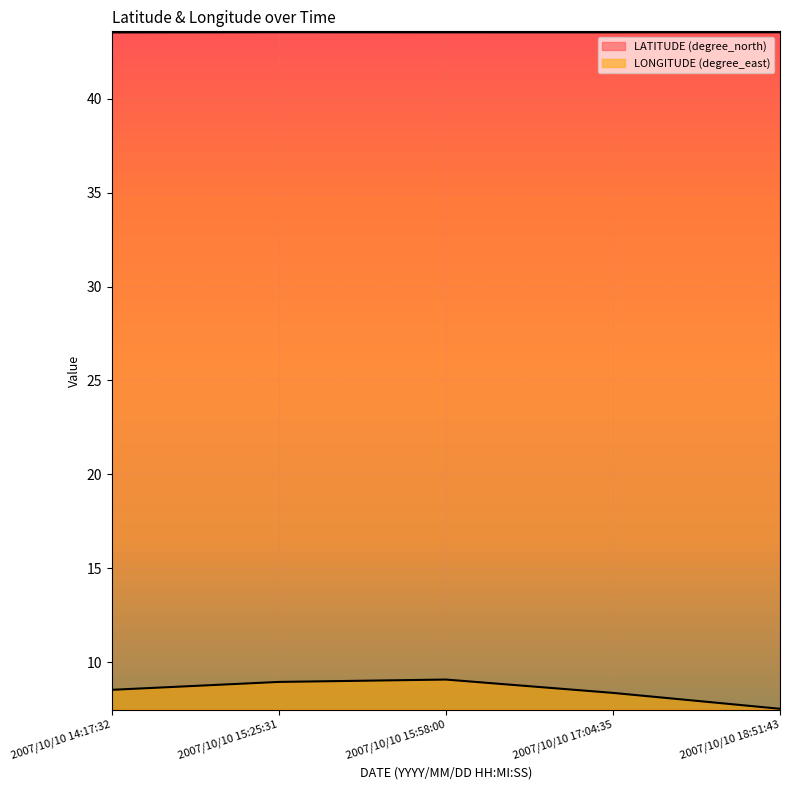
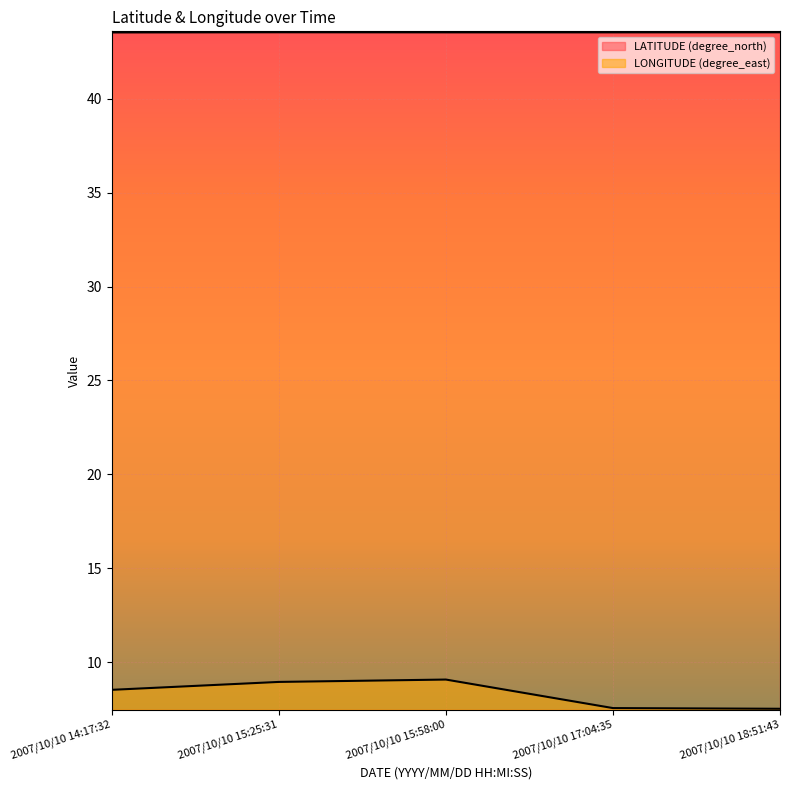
LONGITUDE (degree_east), 2007/10/10 17:04:35: 8.4 -> 7.6
